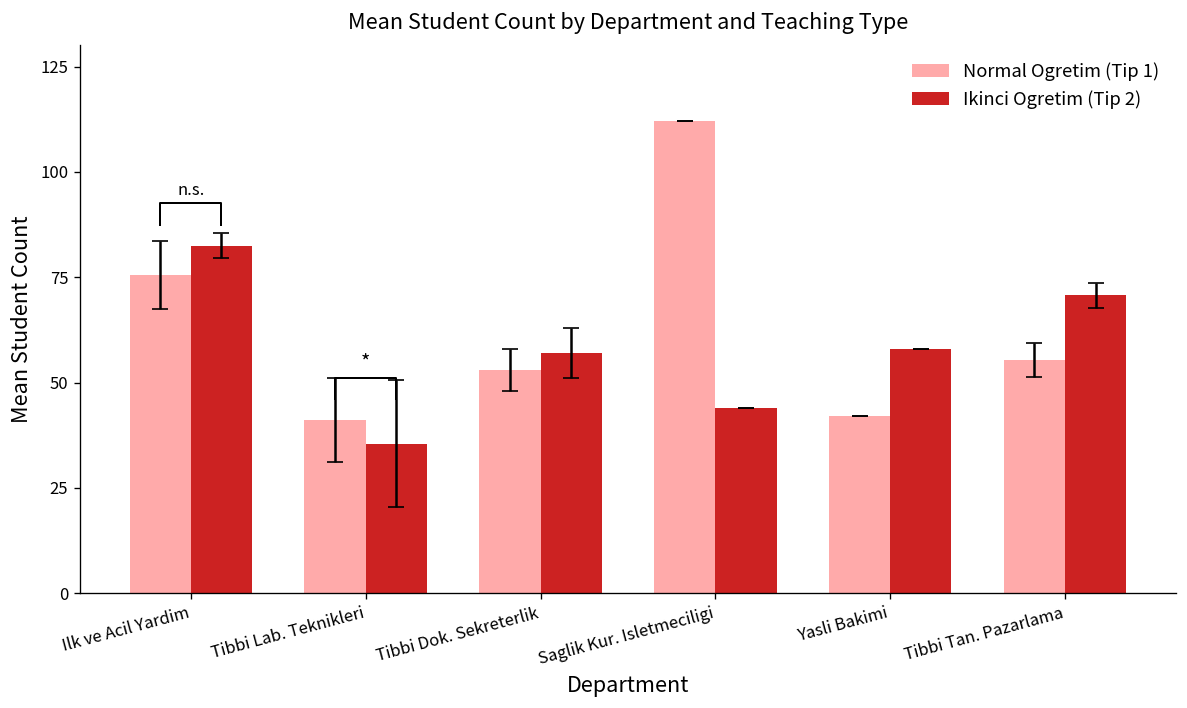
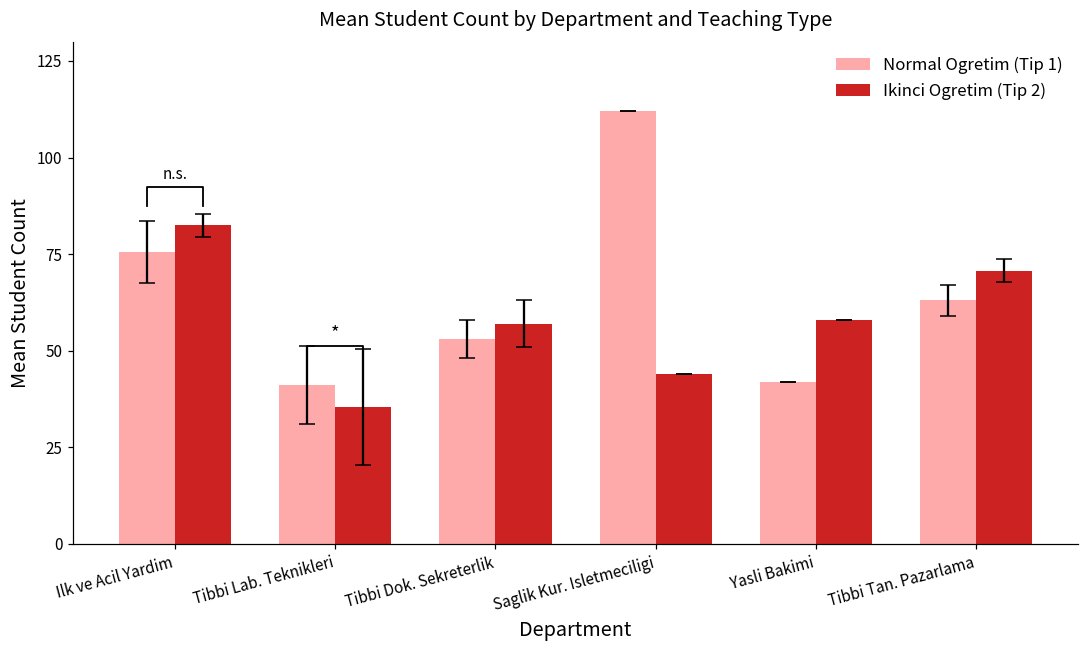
Normal Ogretim (Tip 1), Tibbi Tan. Pazarlama: 55 -> 63
